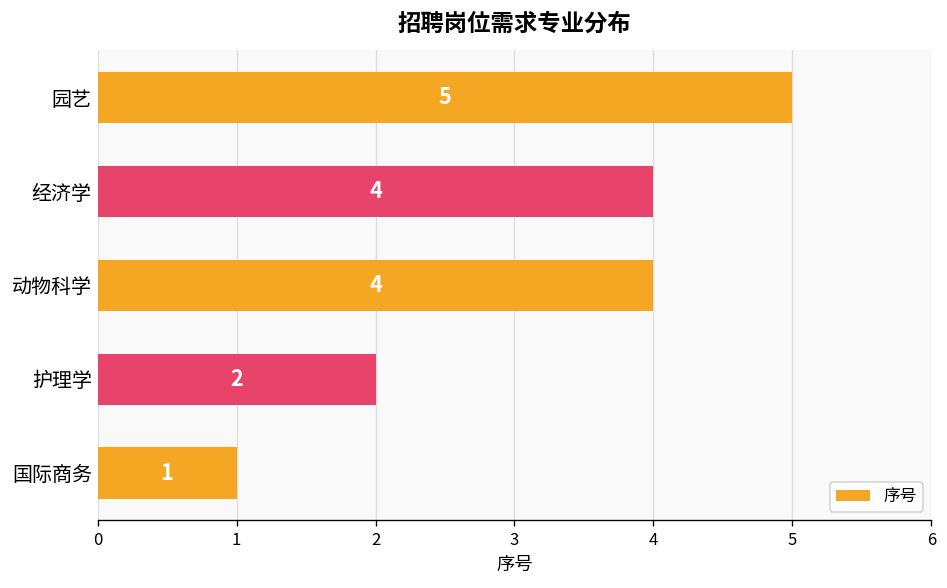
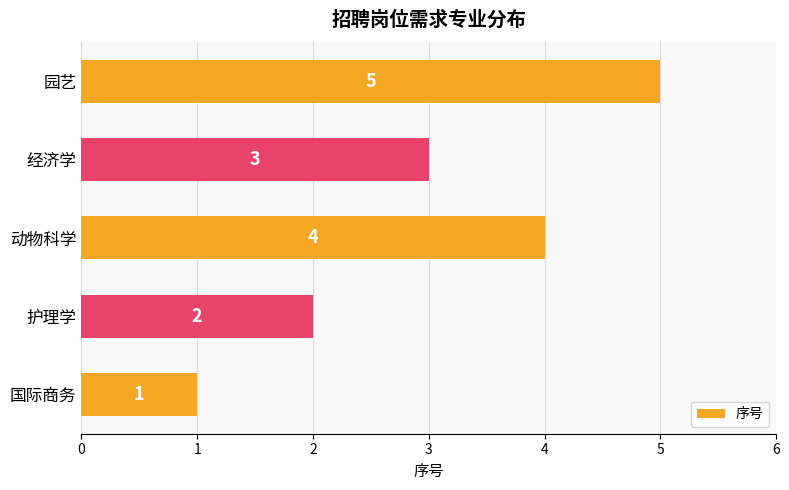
经济学: 4 -> 3
